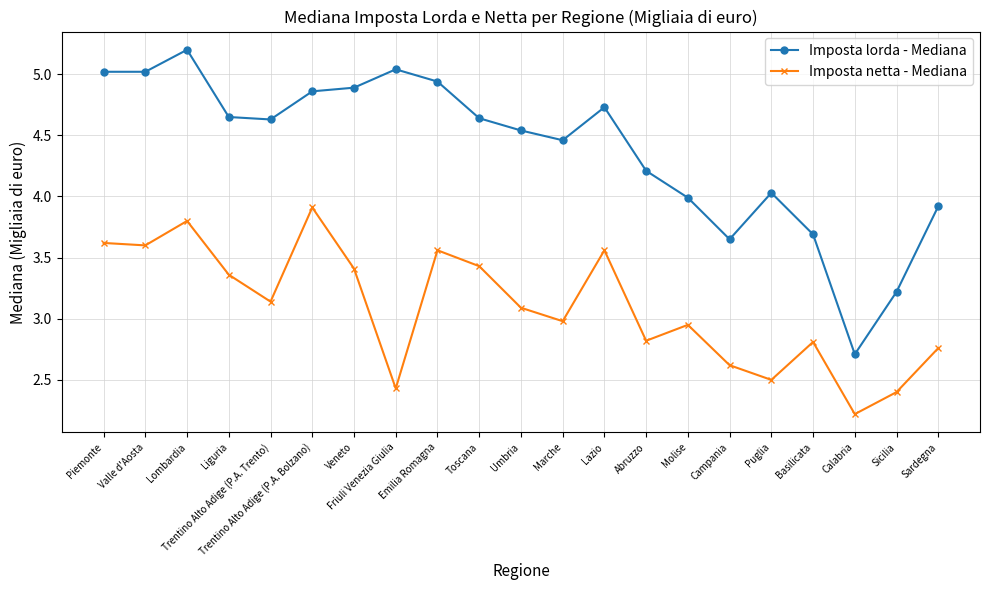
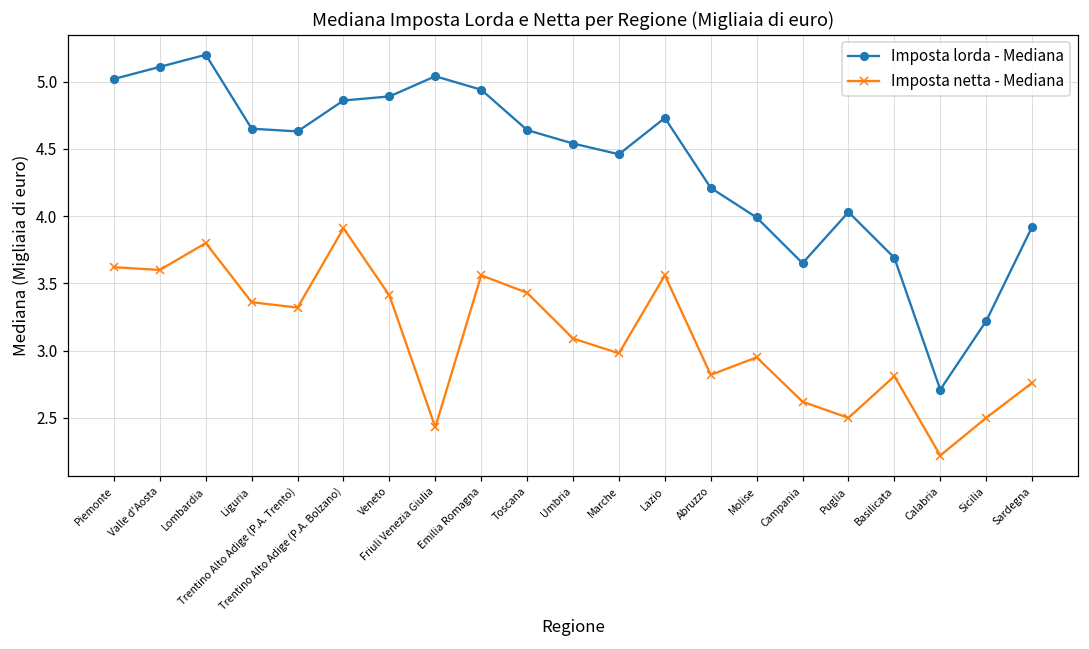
Imposta lorda - Mediana, Valle d'Aosta: 5.02 -> 5.11
Imposta netta - Mediana, Trentino Alto Adige (P.A. Trento): 3.14 -> 3.32
Imposta netta - Mediana, Sicilia: 2.4 -> 2.5
